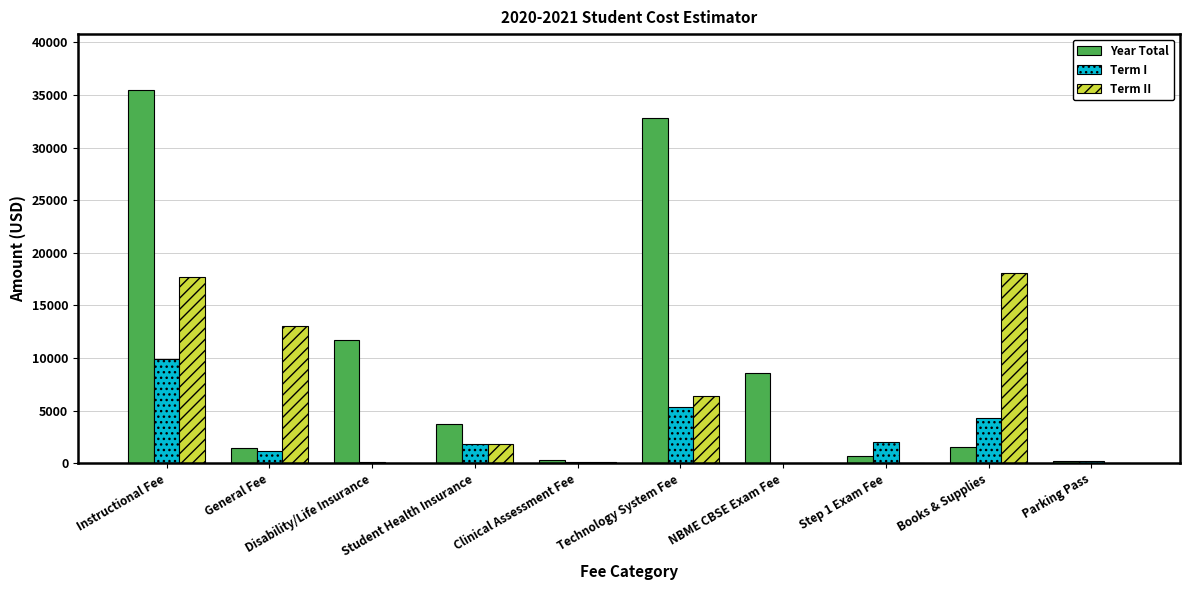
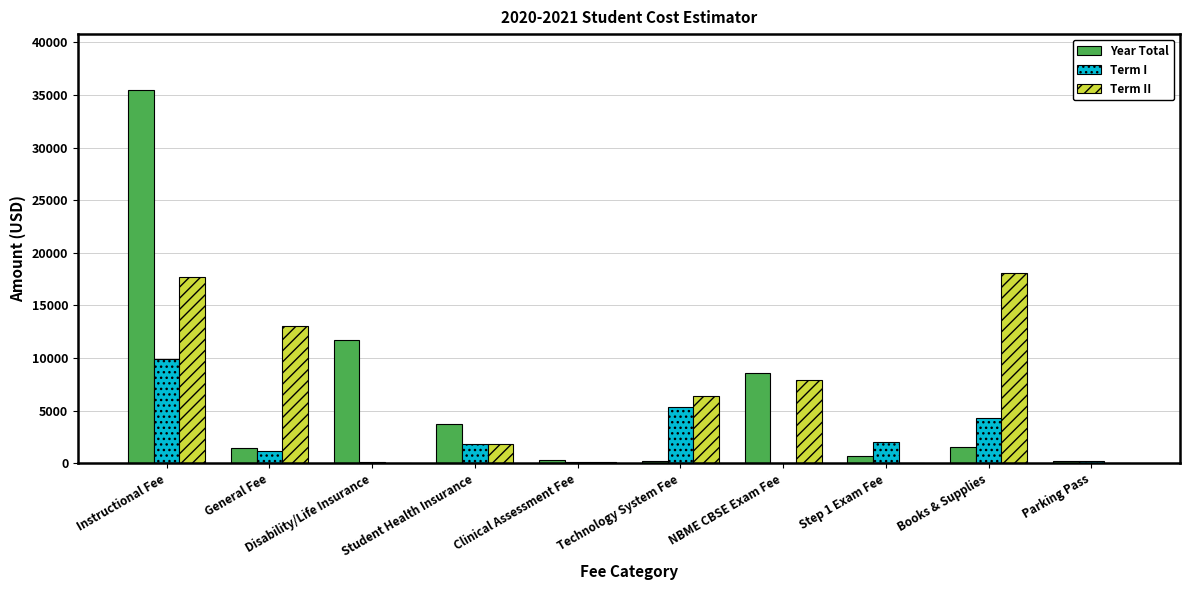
Year Total, Technology System Fee: 32800 -> 200
Term II, NBME CBSE Exam Fee: 100 -> 7900
